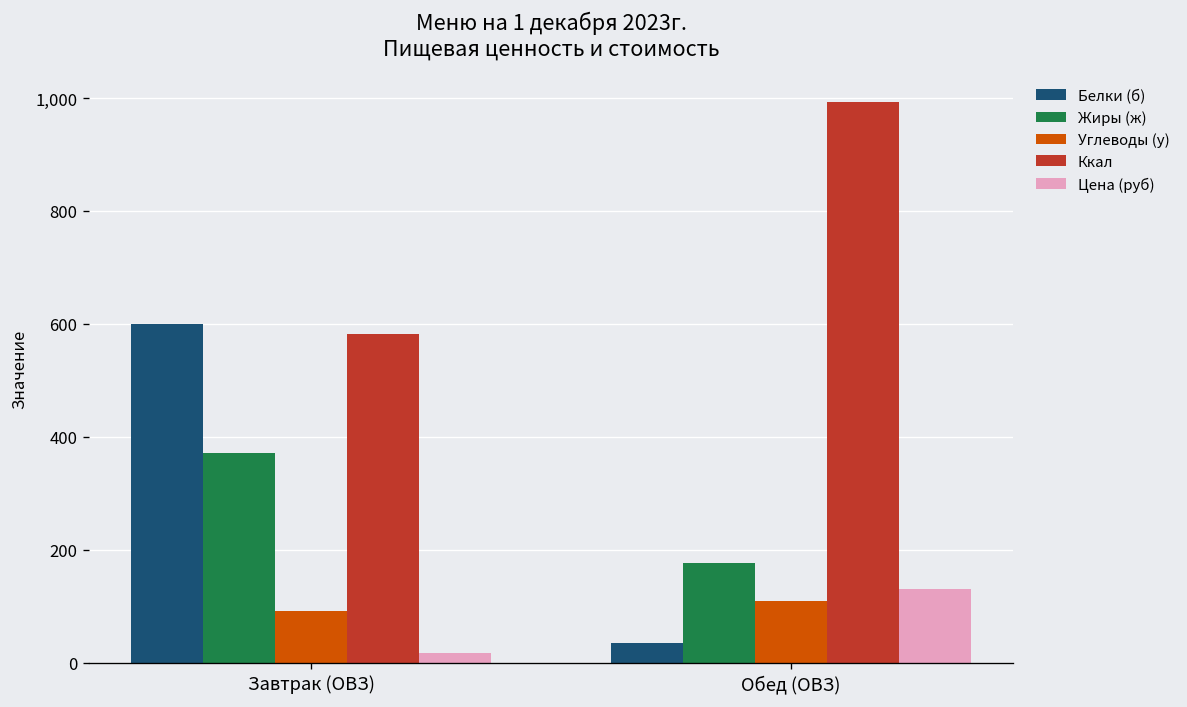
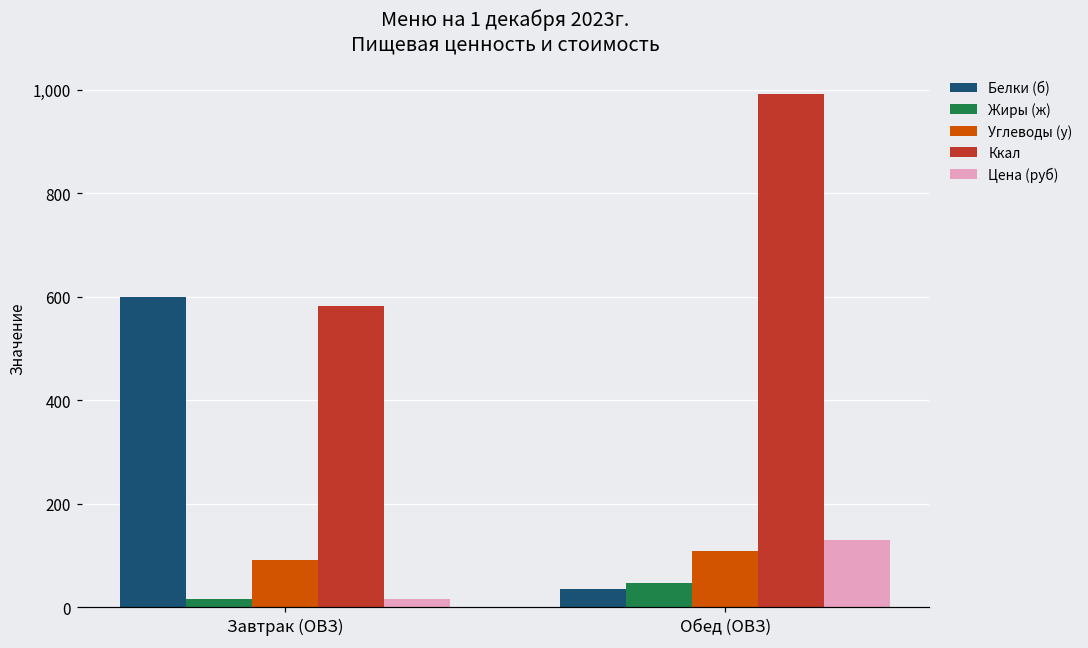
Жиры (ж), Завтрак (ОВЗ): 370 -> 20
Жиры (ж), Обед (ОВЗ): 180 -> 50
